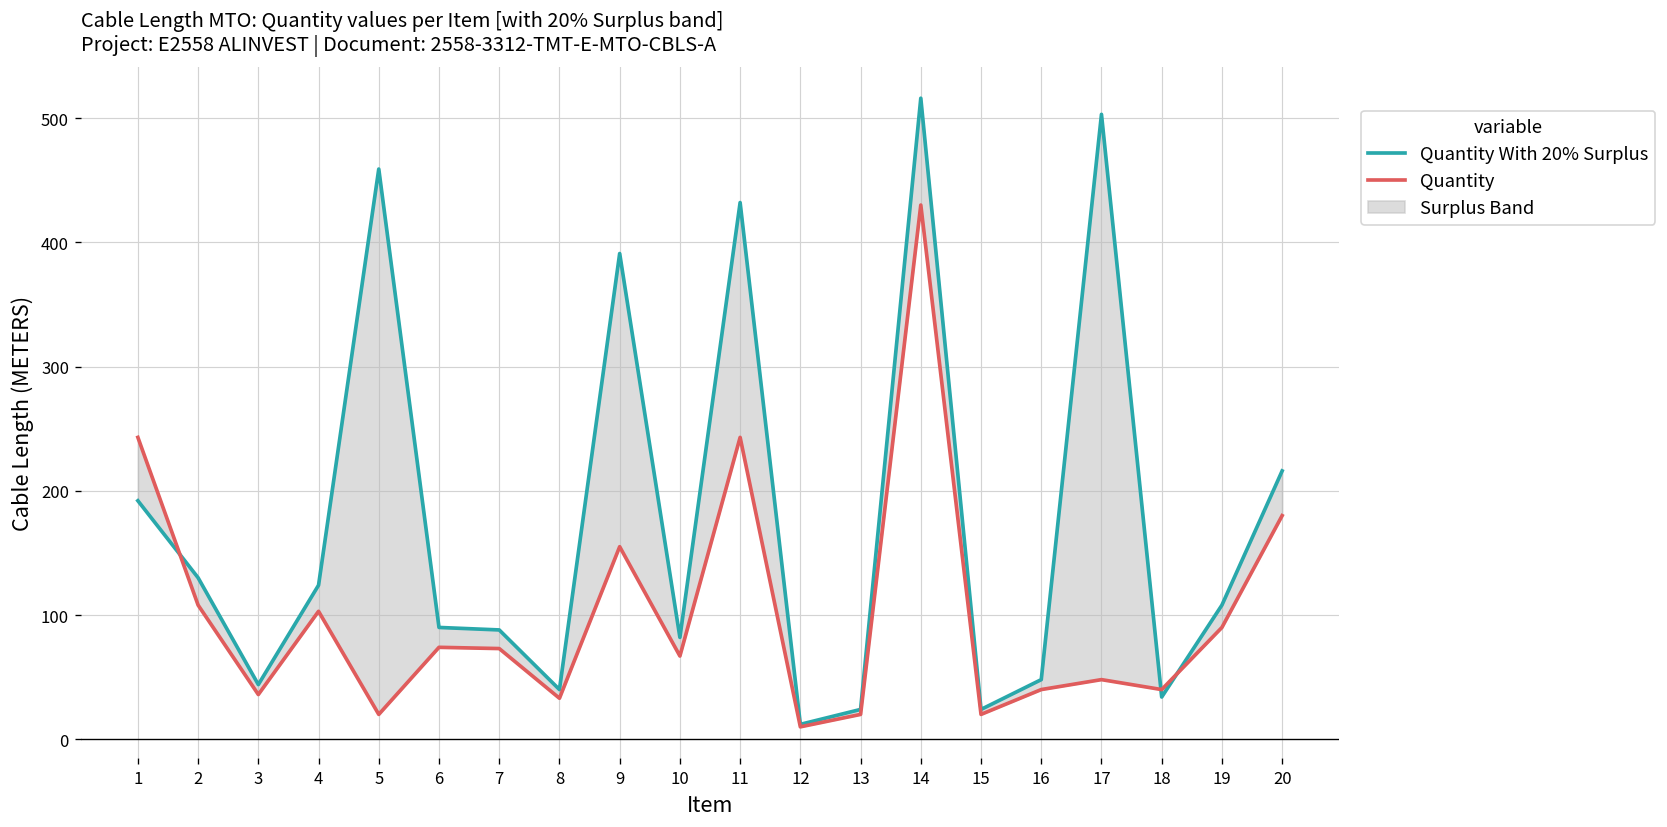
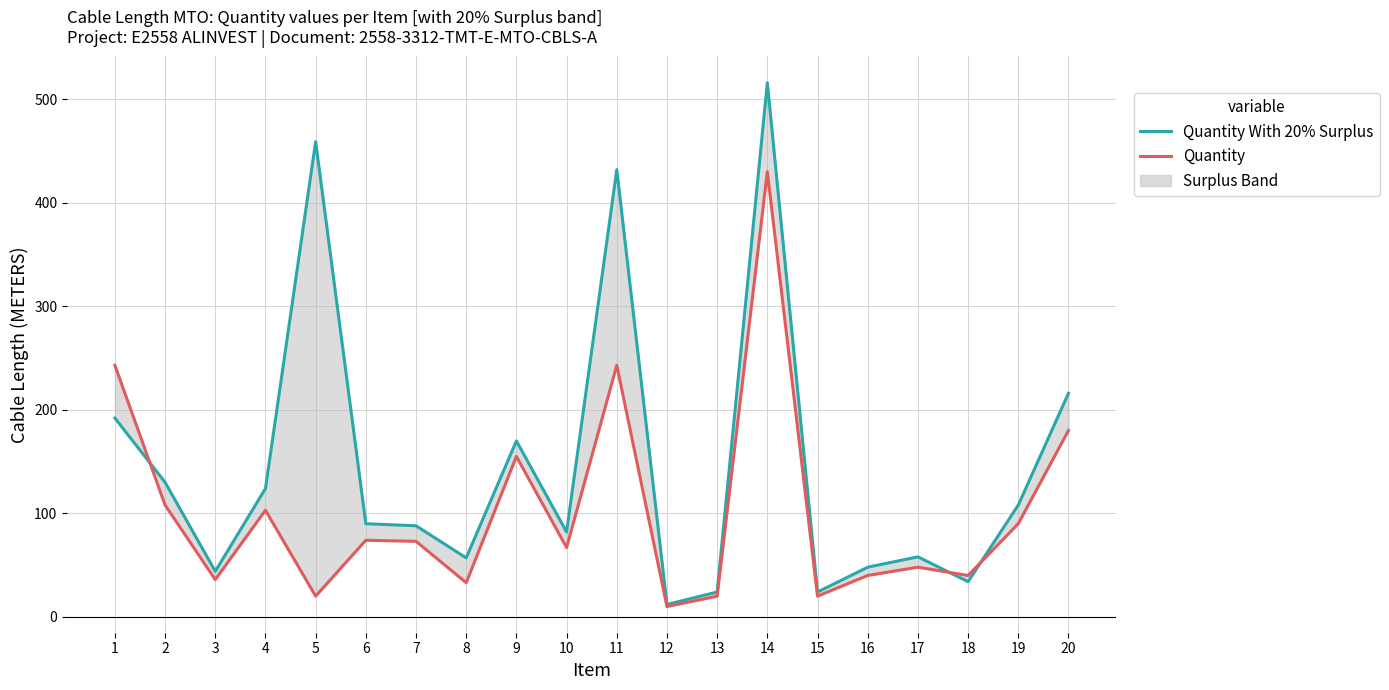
Quantity With 20% Surplus, 8: 40 -> 57
Quantity With 20% Surplus, 9: 391 -> 170
Quantity With 20% Surplus, 17: 503 -> 58
